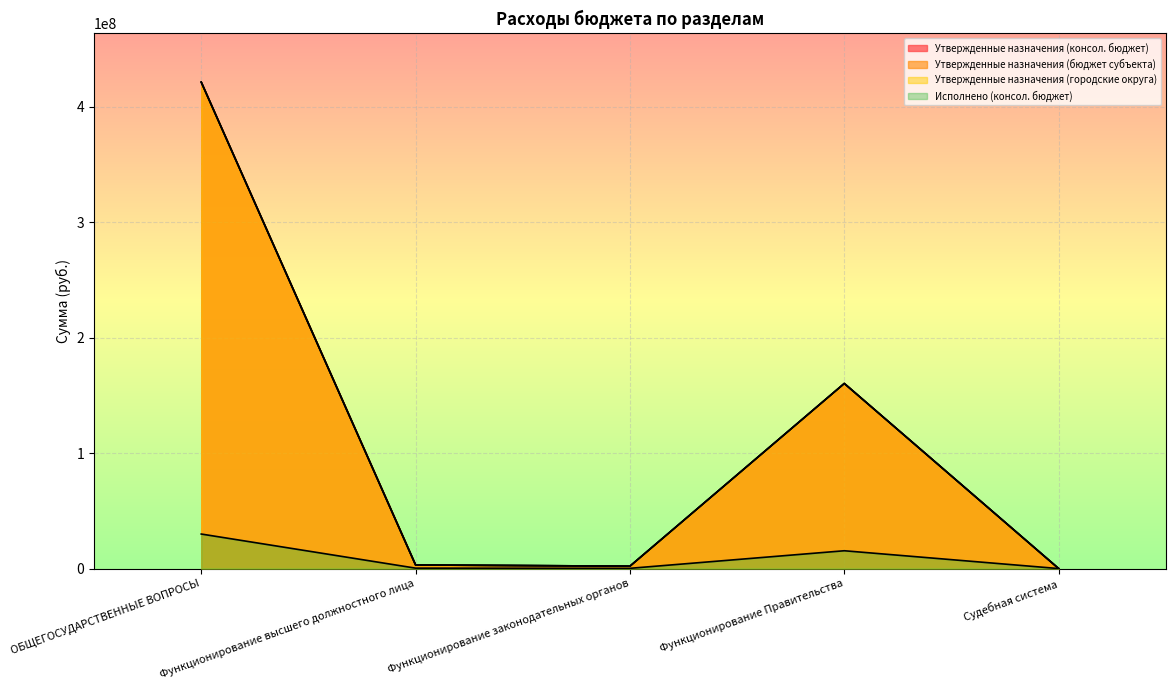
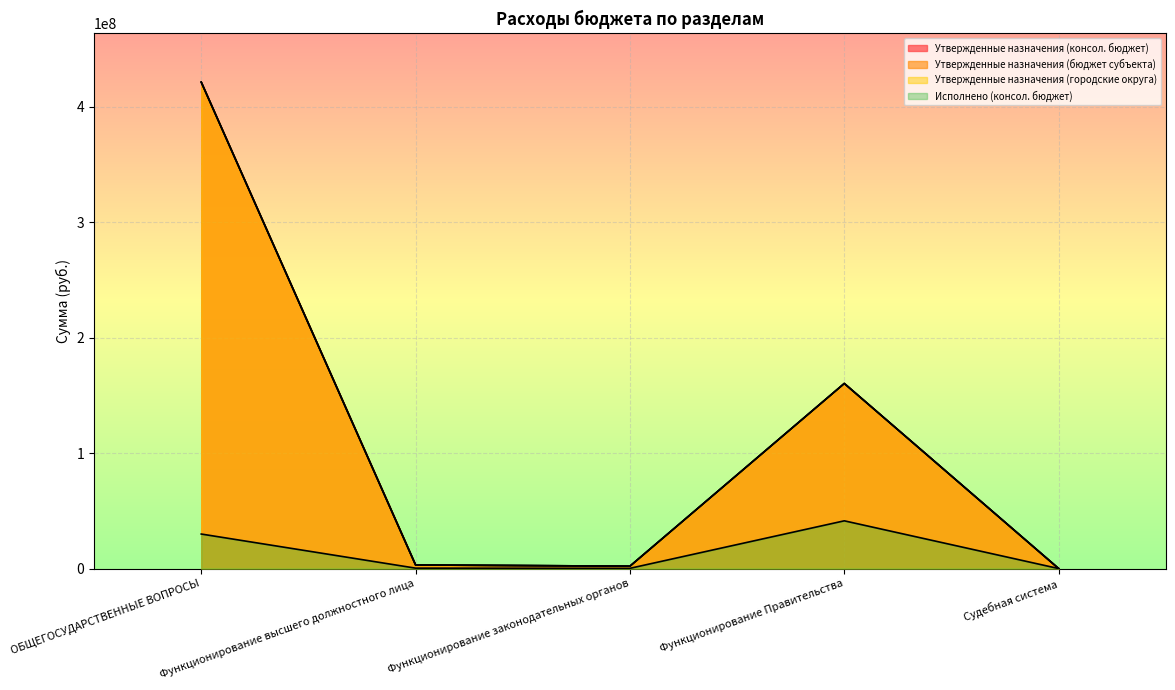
Исполнено (консол. бюджет), Функционирование Правительства: 15000000 -> 41000000
